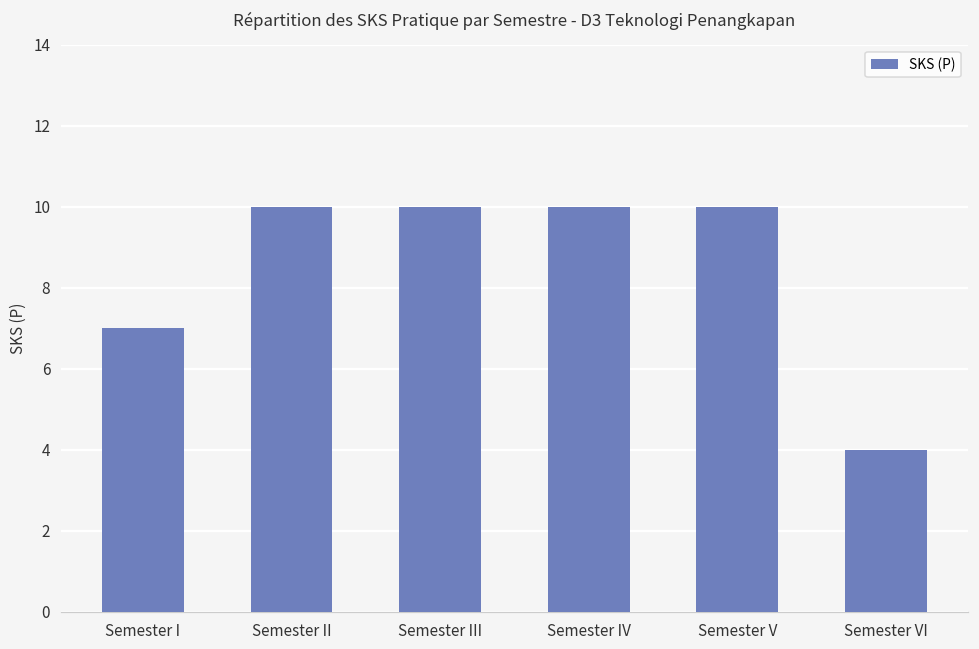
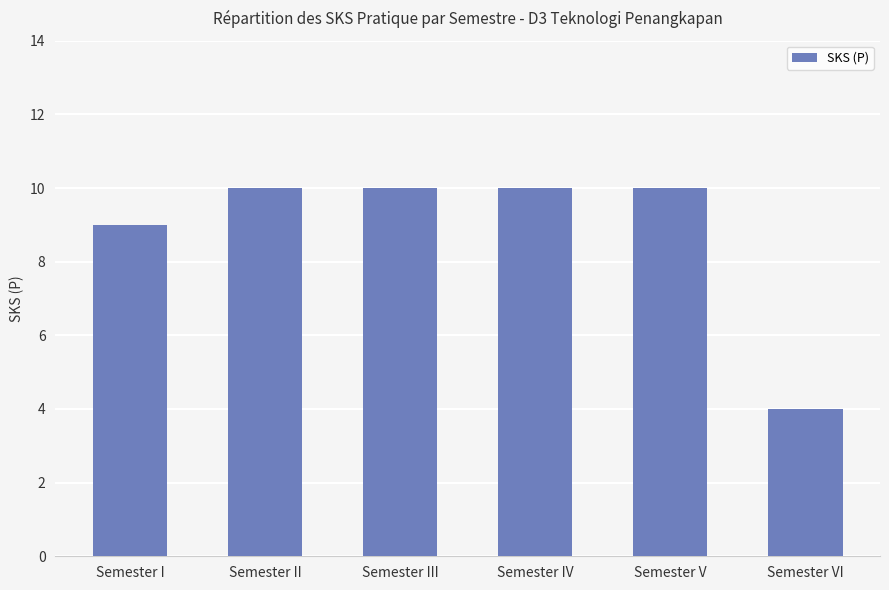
Semester I: 7 -> 9
